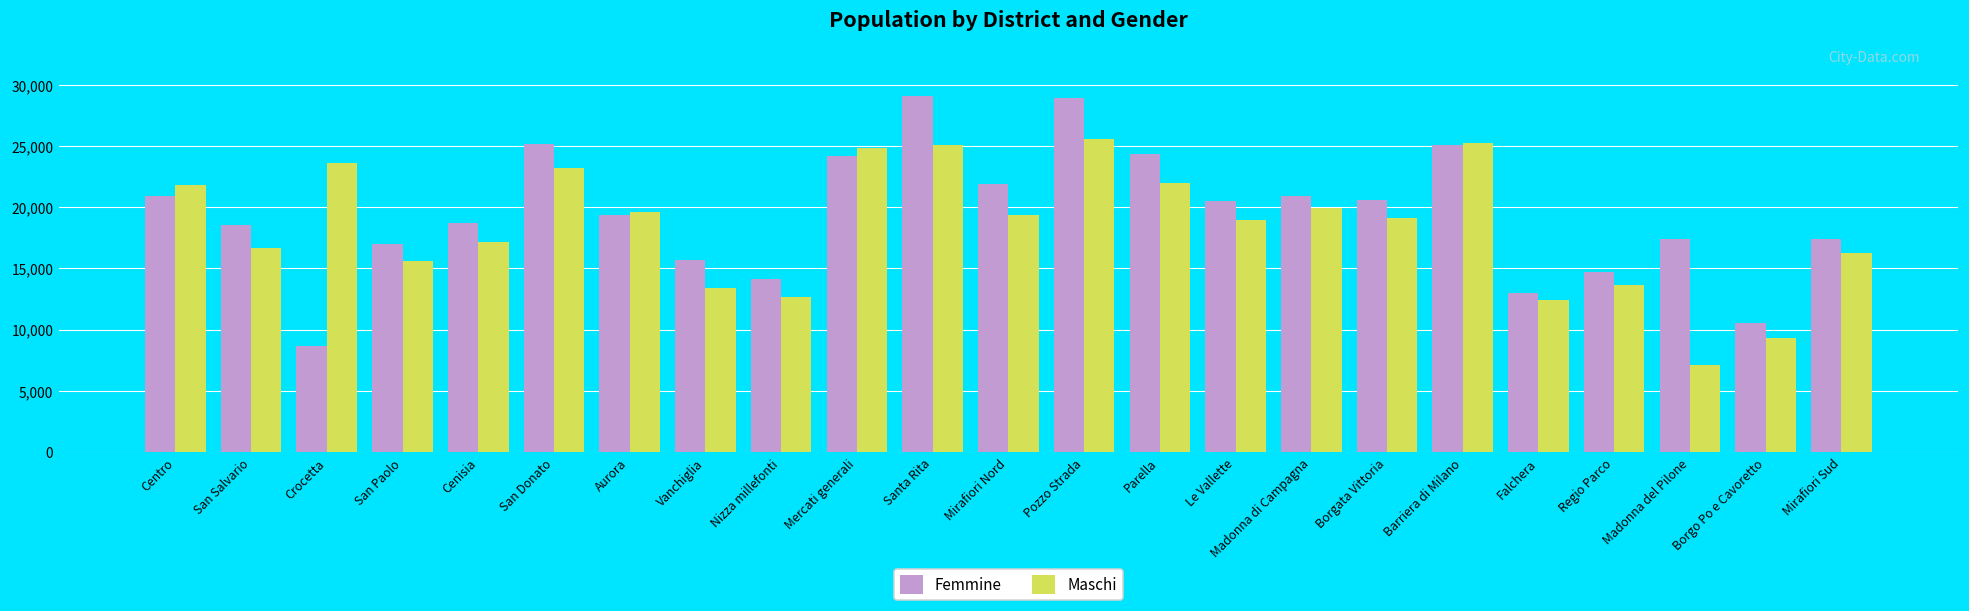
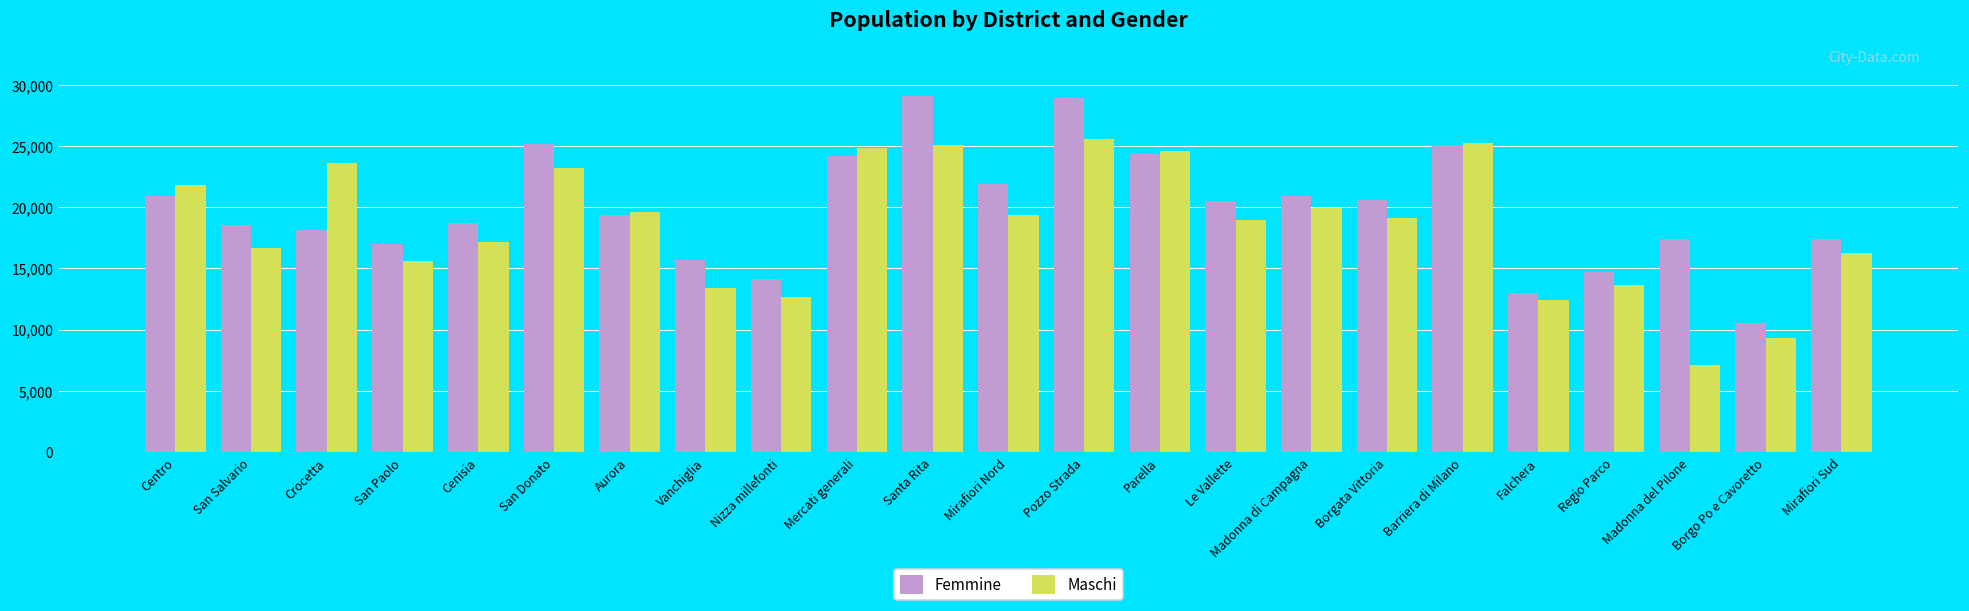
Femmine, Crocetta: 8,600 -> 18,100
Maschi, Parella: 22,000 -> 24,600
